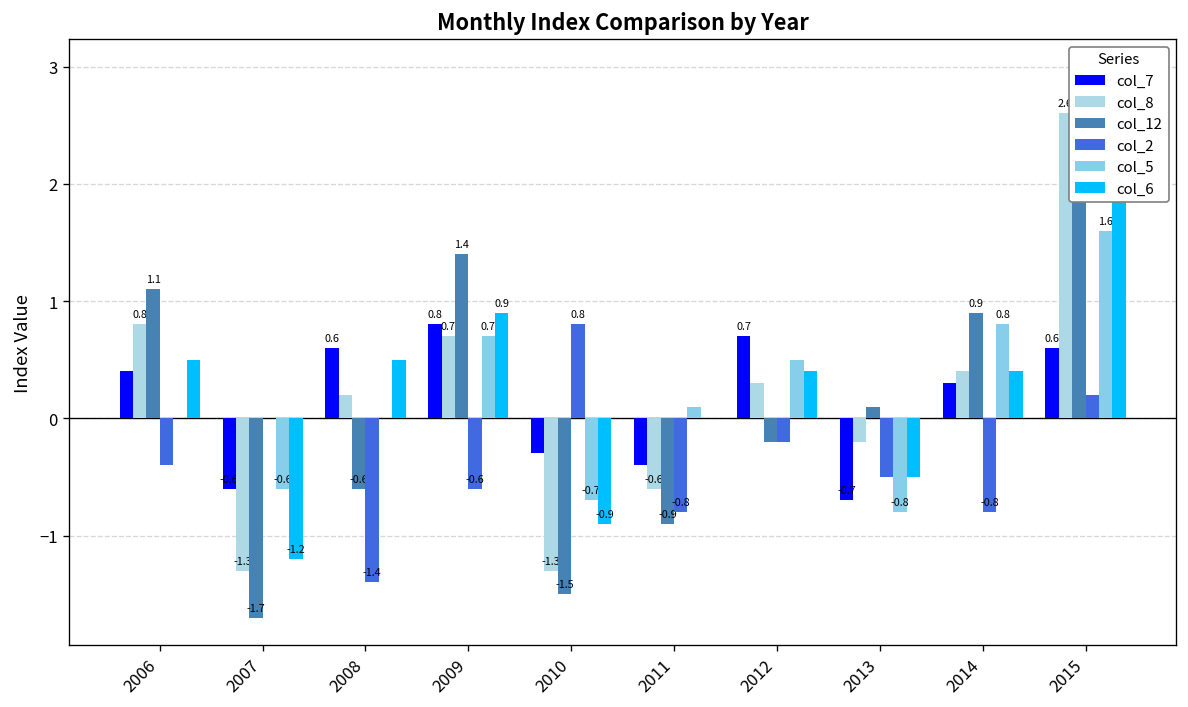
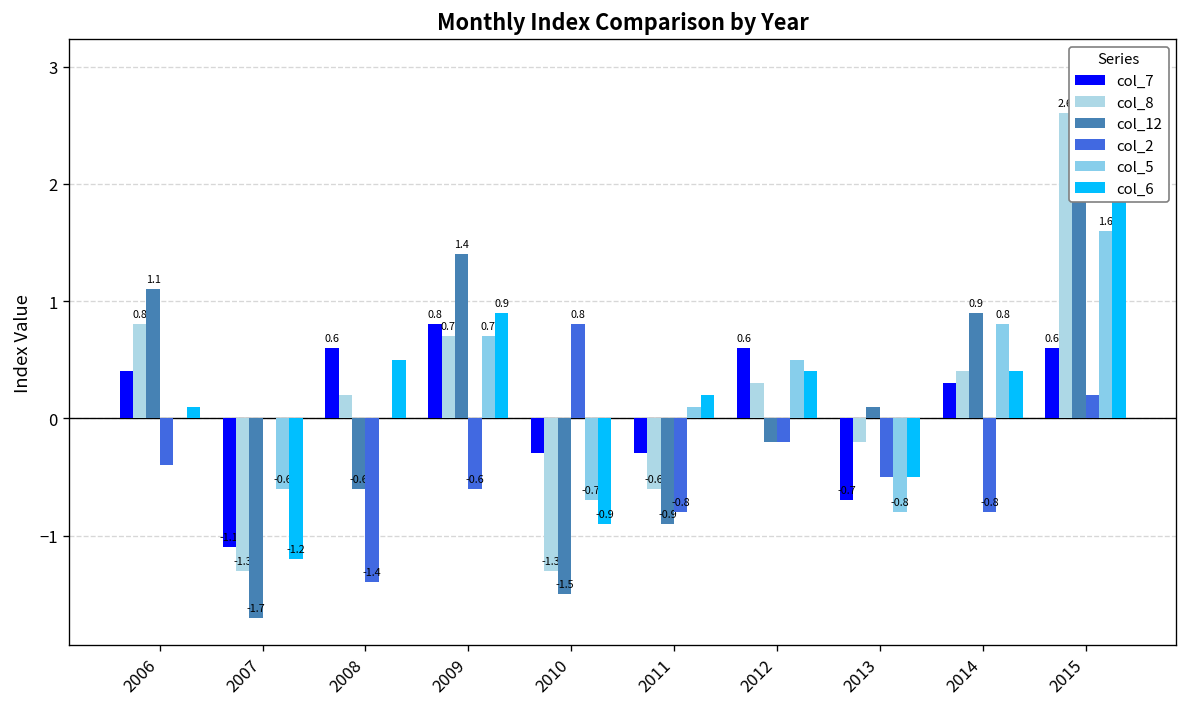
col_6, 2006: 0.5 -> 0.1
col_7, 2007: -0.6 -> -1.1
col_7, 2011: -0.4 -> -0.3
col_6, 2011: 0.0 -> 0.2
col_7, 2012: 0.7 -> 0.6
